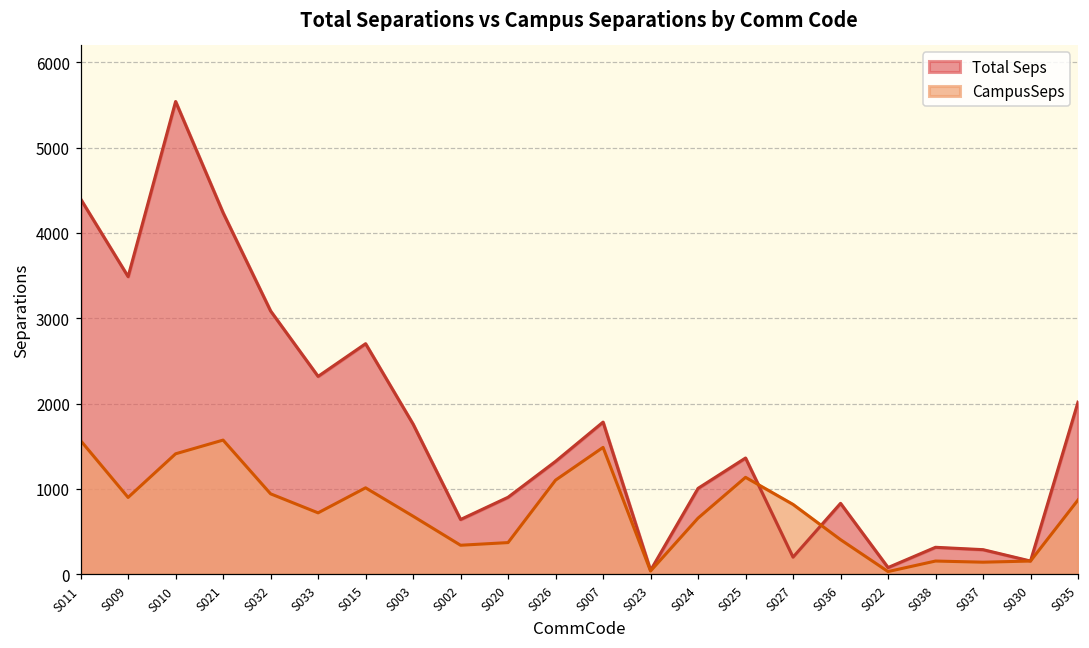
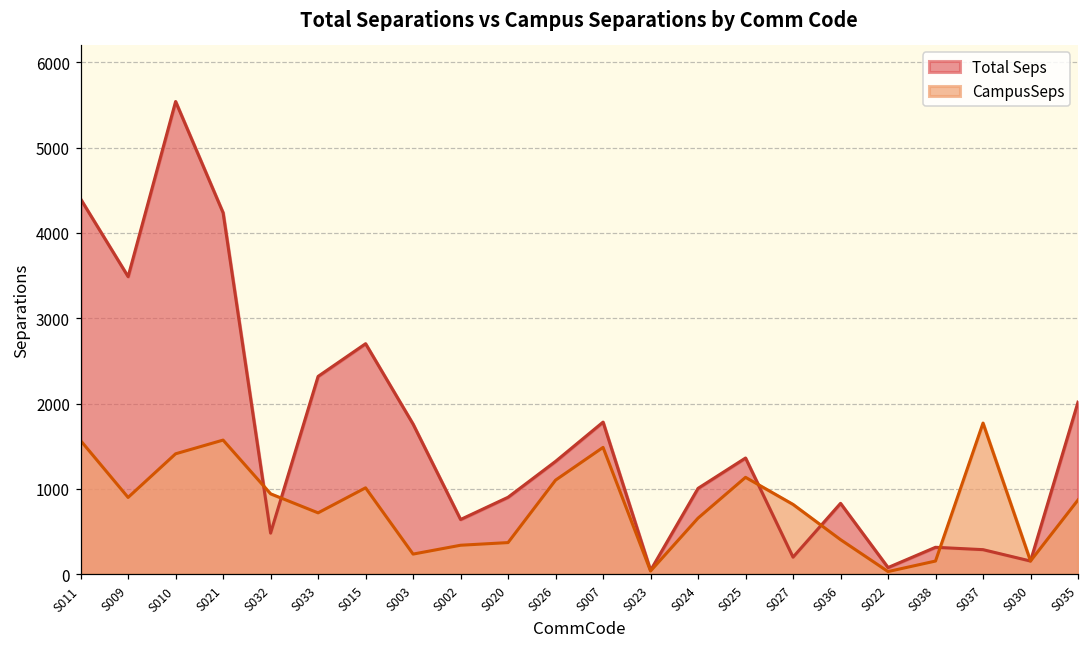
Total Seps, S032: 3100 -> 500
CampusSeps, S003: 700 -> 200
CampusSeps, S037: 100 -> 1800
